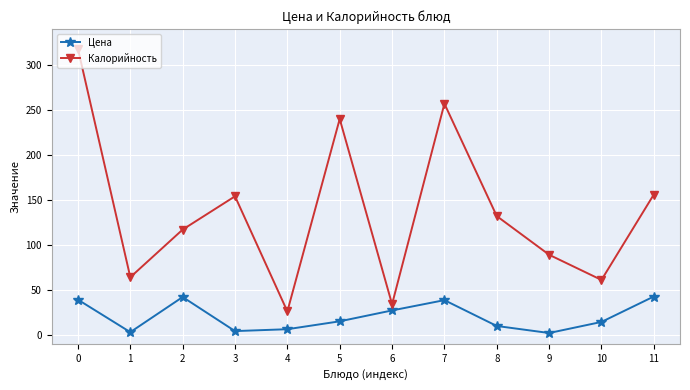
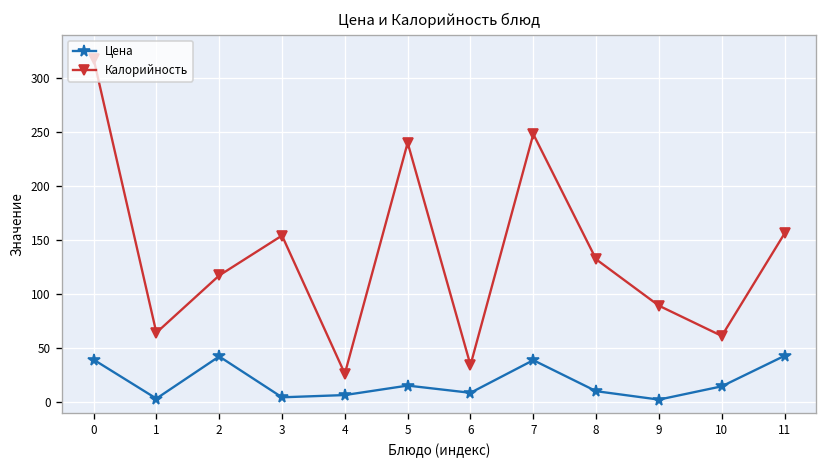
Цена, 6: 30 -> 10
Калорийность, 7: 260 -> 250
